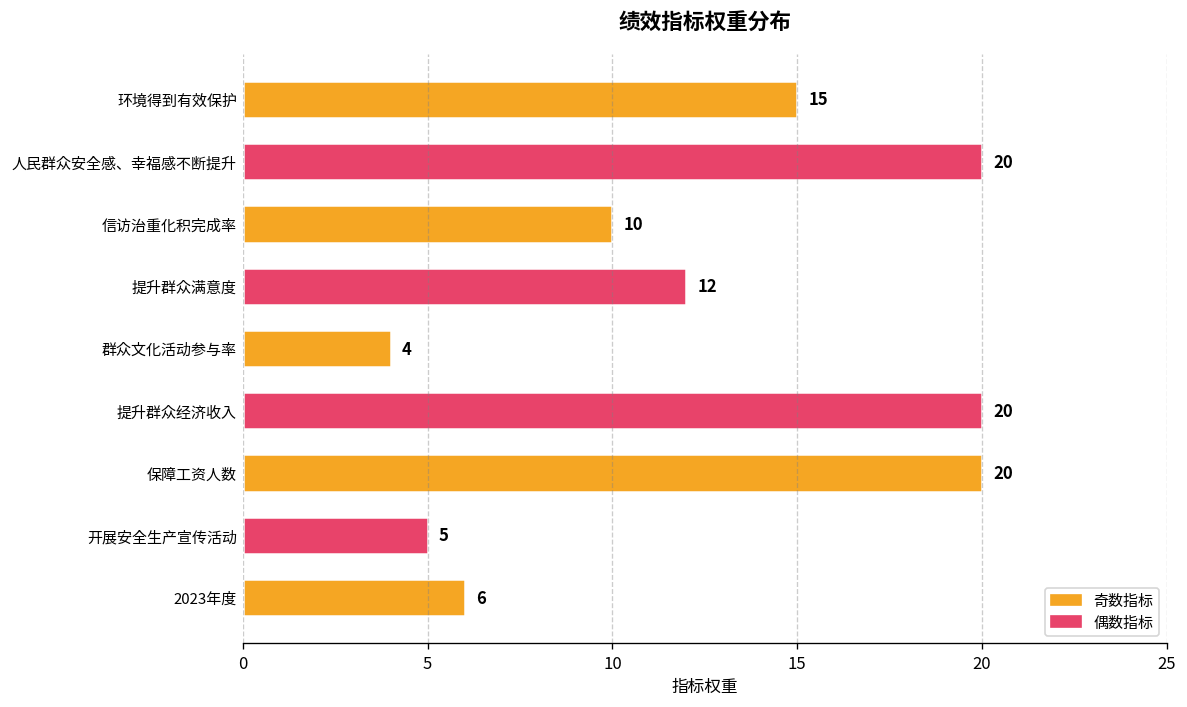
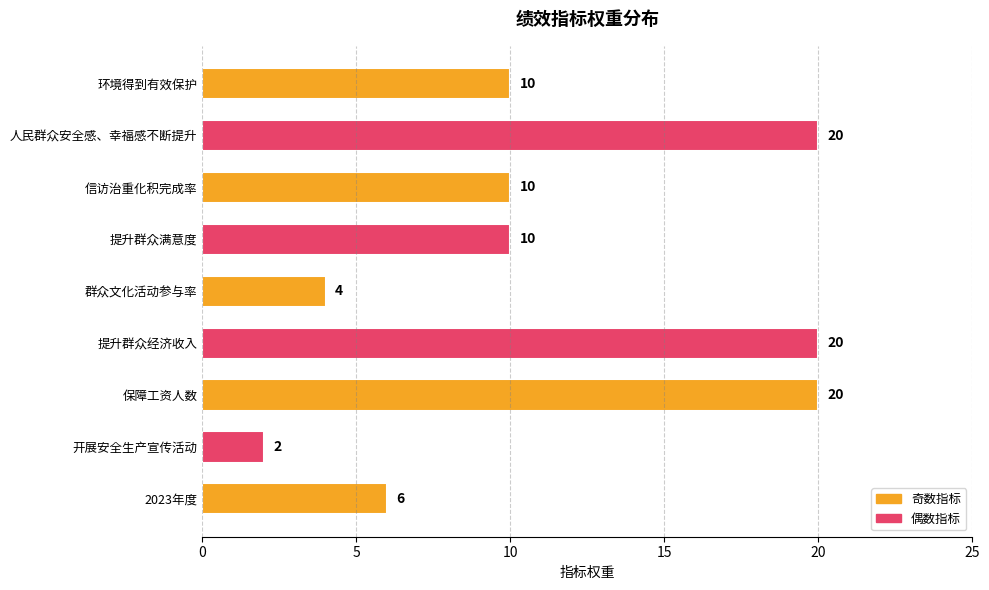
环境得到有效保护: 15 -> 10
提升群众满意度: 12 -> 10
开展安全生产宣传活动: 5 -> 2
